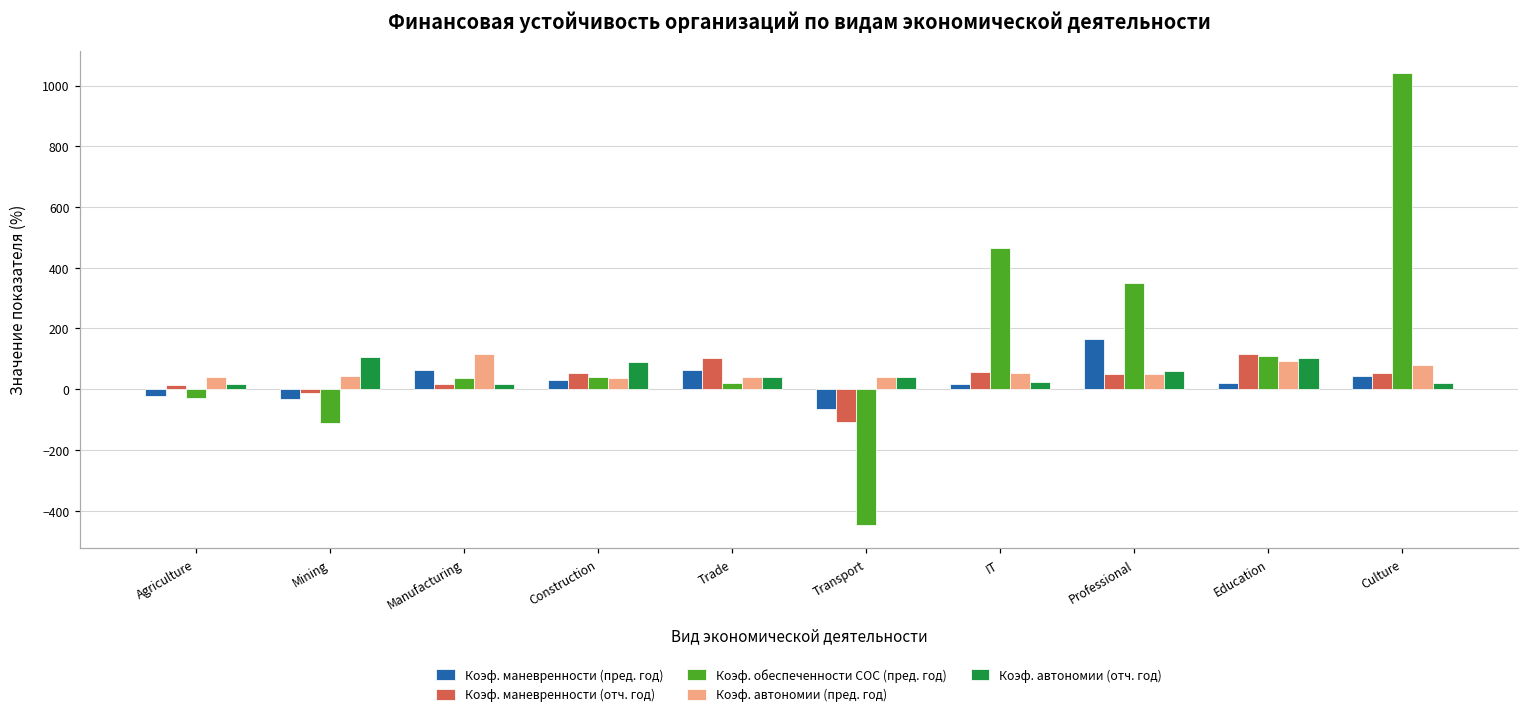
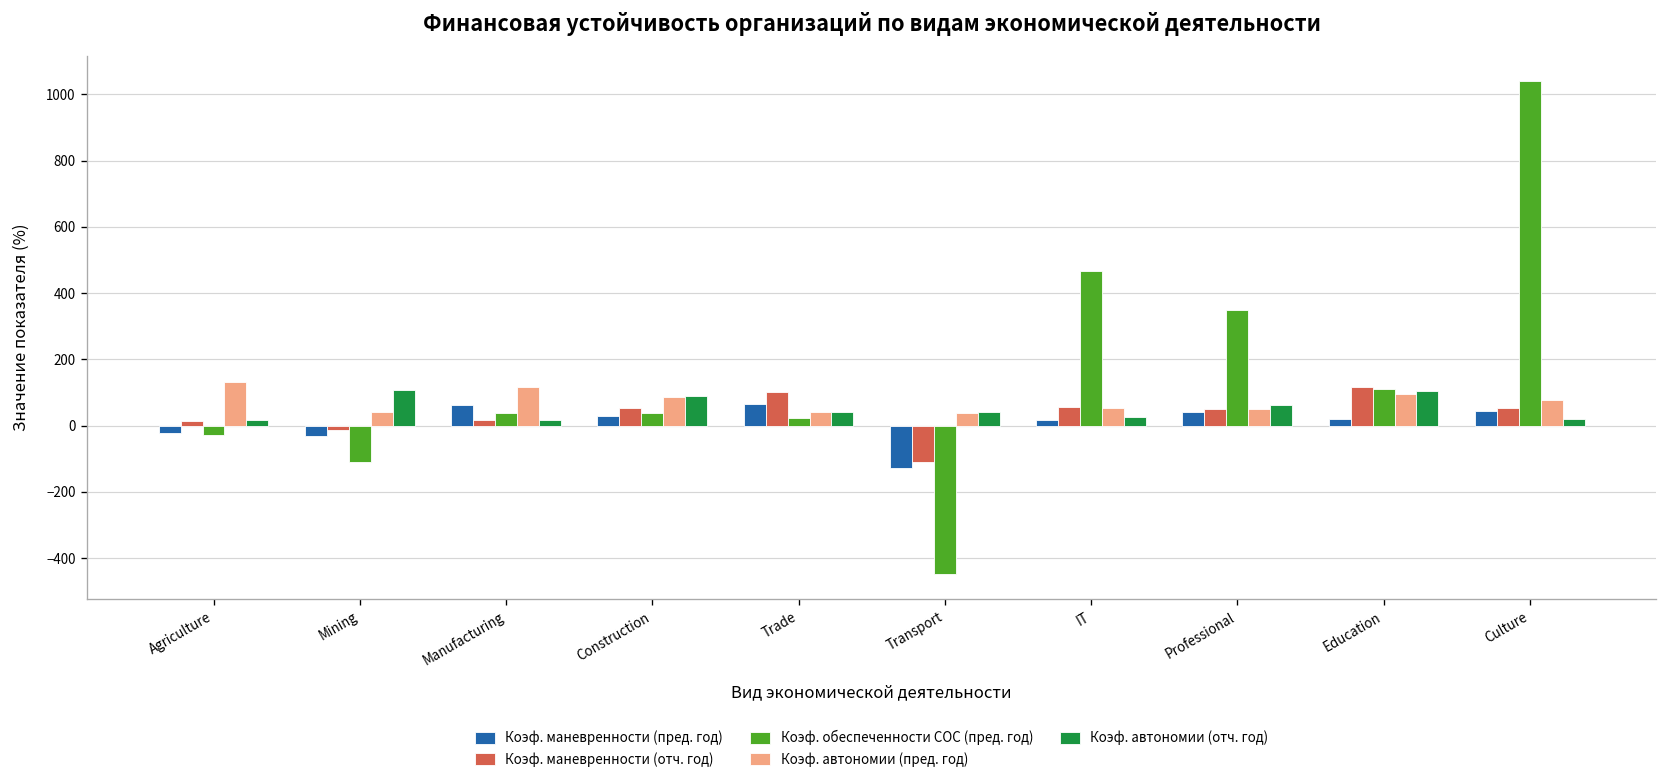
Коэф. автономии (пред. год), Agriculture: 40 -> 130
Коэф. автономии (пред. год), Construction: 40 -> 90
Коэф. маневренности (пред. год), Transport: -60 -> -130
Коэф. маневренности (пред. год), Professional: 170 -> 40
